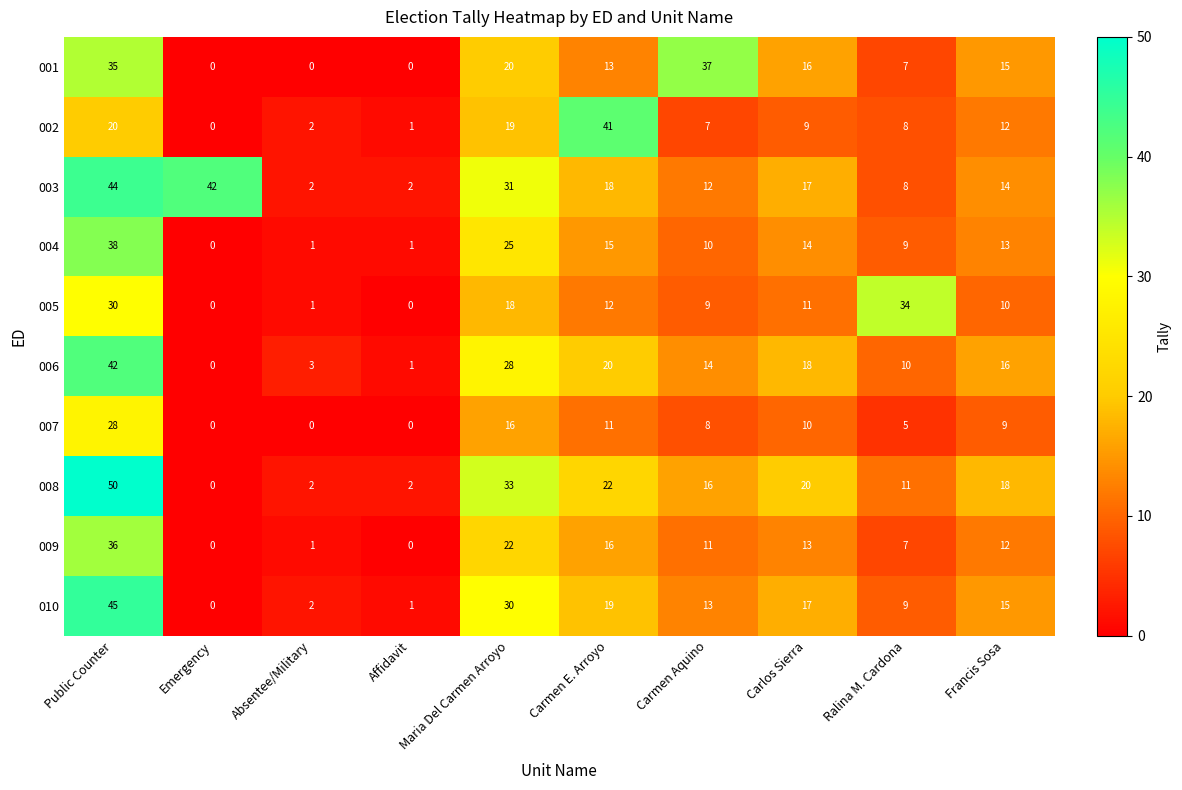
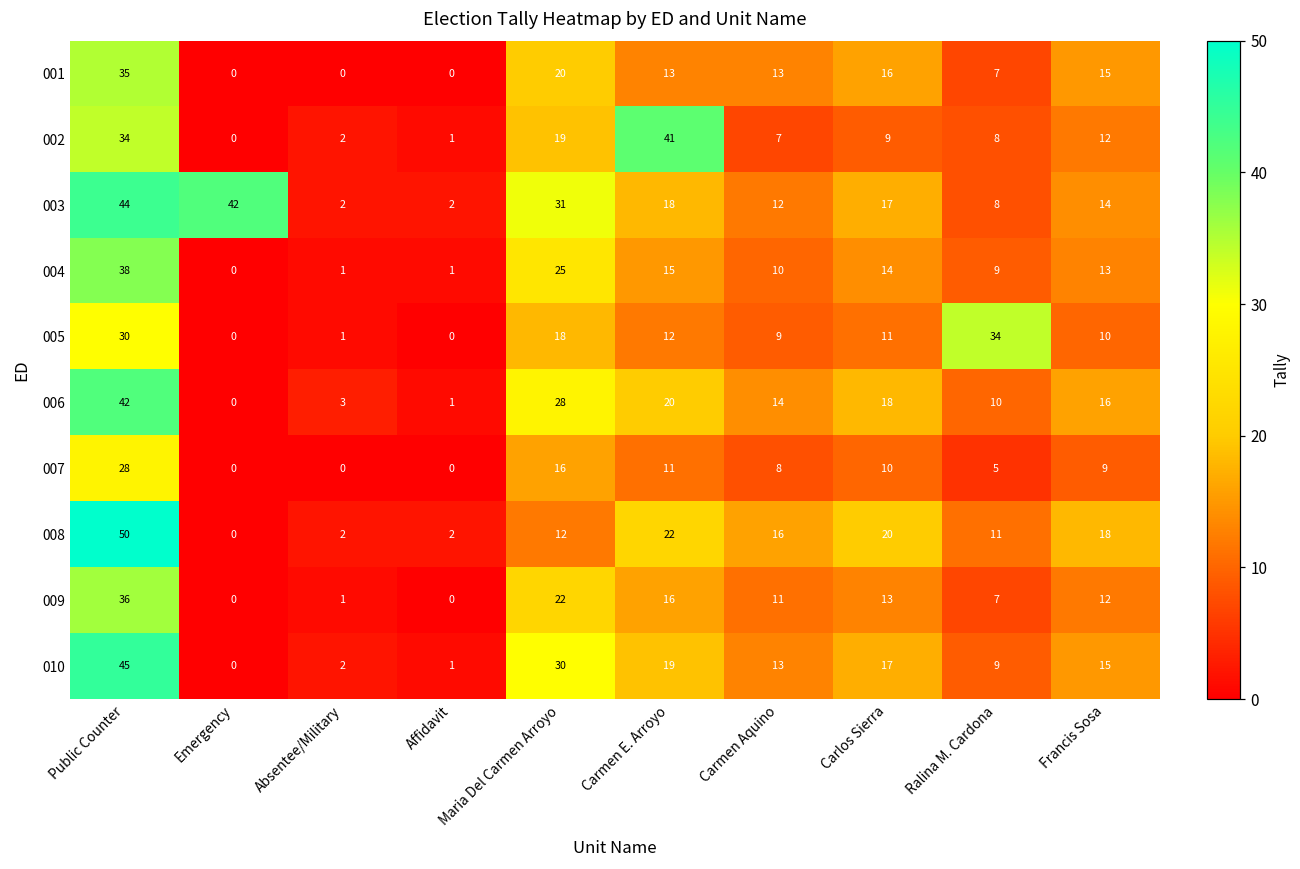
001, Carmen Aquino: 37 -> 13
002, Public Counter: 20 -> 34
008, Maria Del Carmen Arroyo: 33 -> 12
